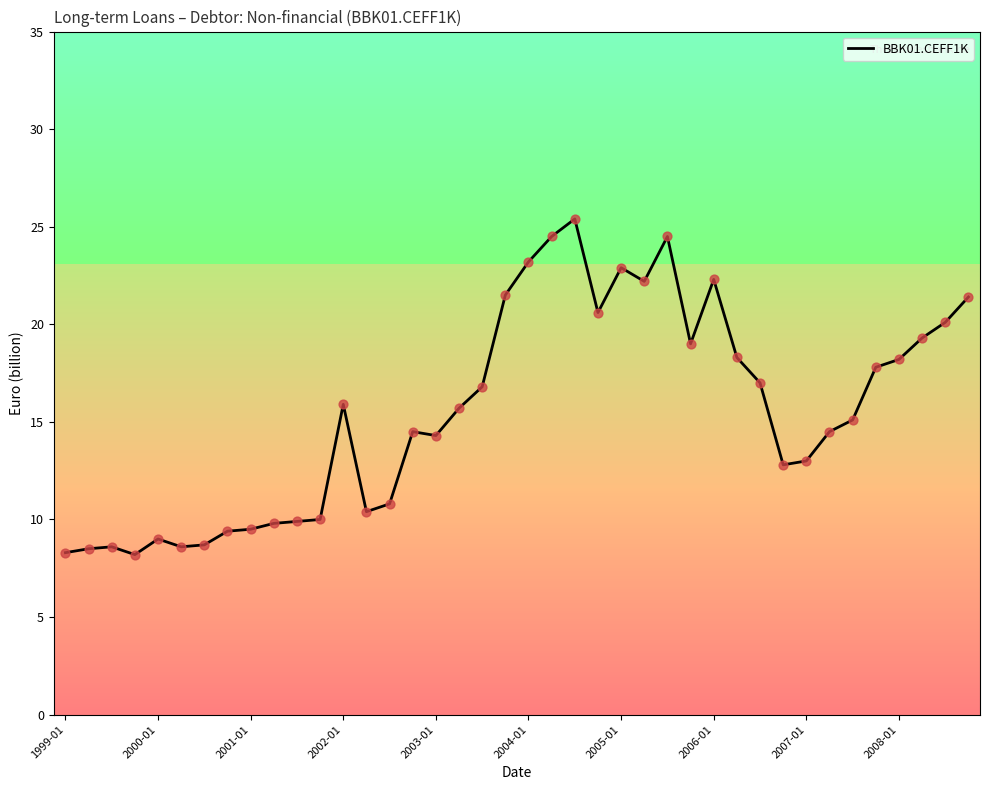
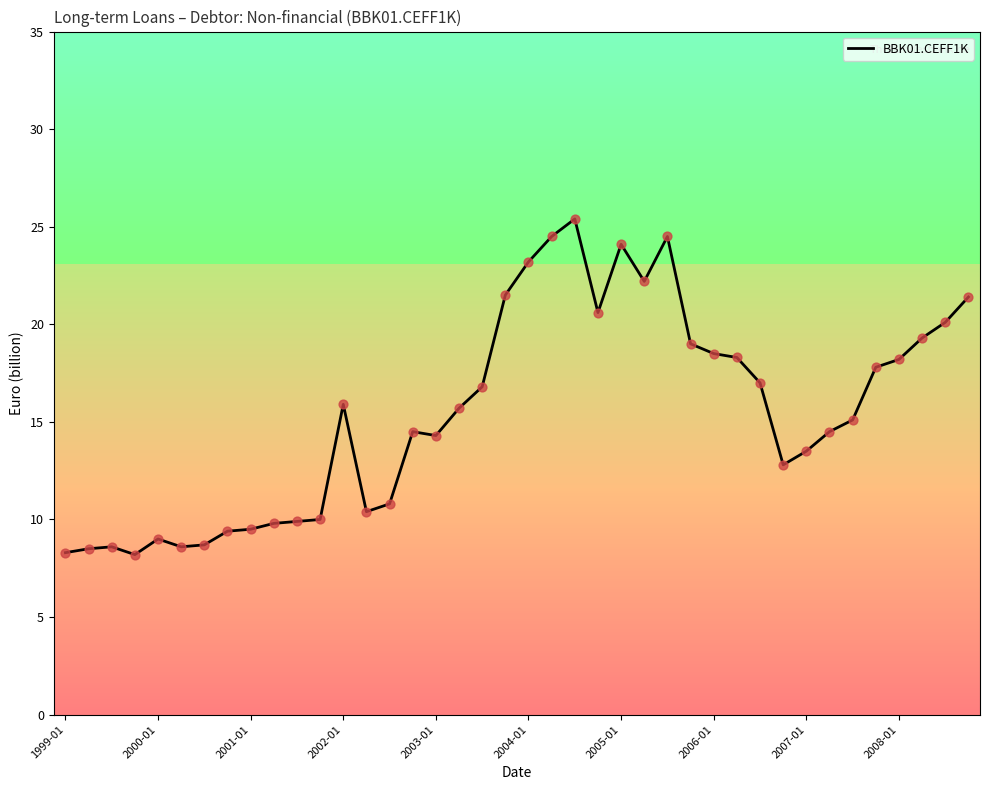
2005-01: 22.9 -> 24.1
2006-01: 22.3 -> 18.5
2007-01: 13.0 -> 13.5
